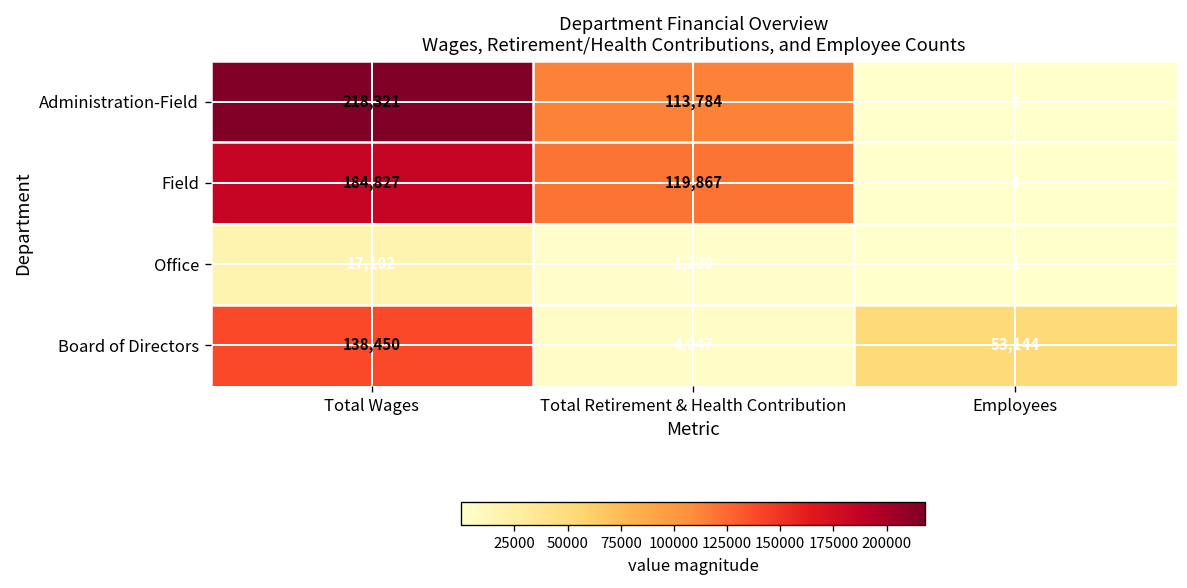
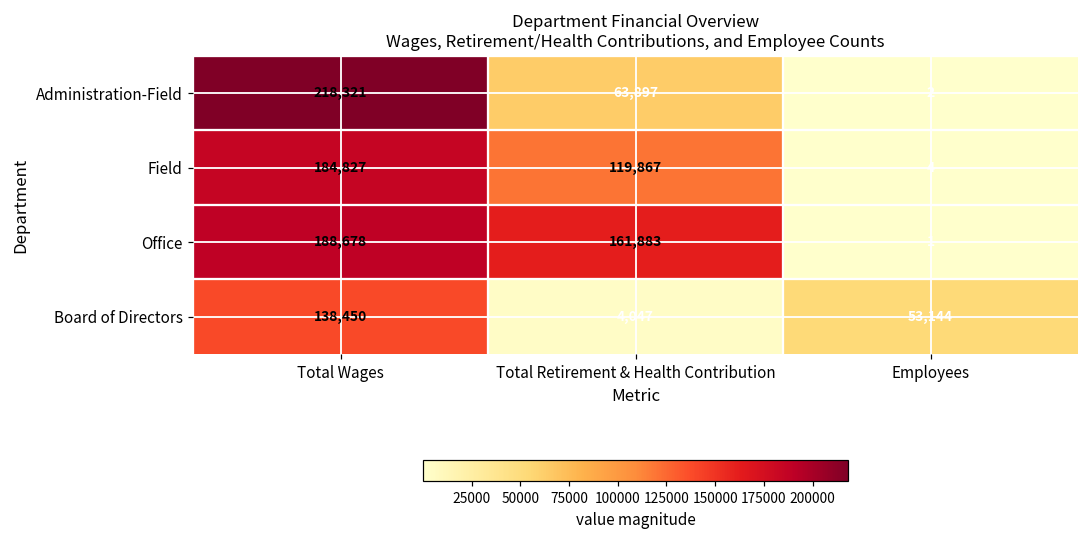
Administration-Field, Total Retirement & Health Contribution: 113,784 -> 63,897
Office, Total Wages: 17,102 -> 188,678
Office, Total Retirement & Health Contribution: 1,230 -> 161,883
